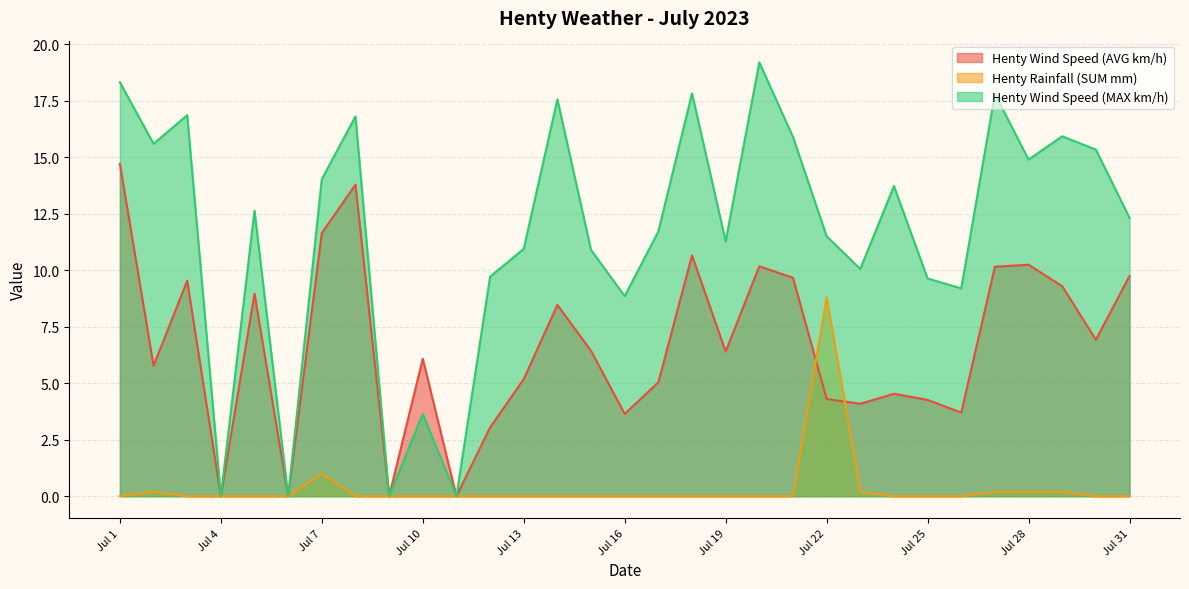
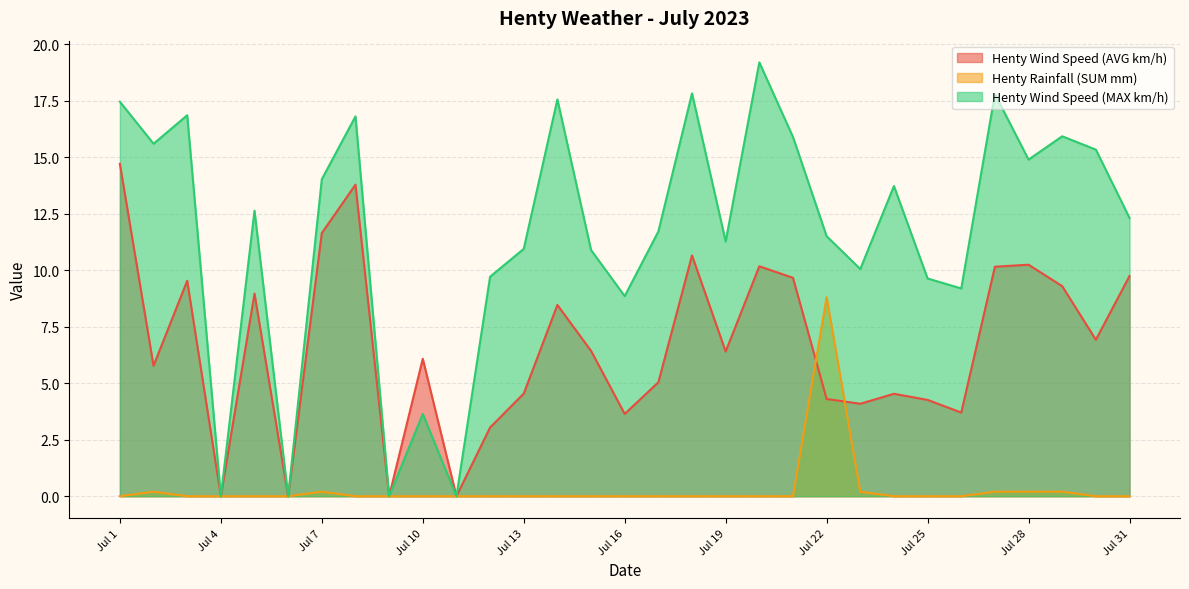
Henty Wind Speed (MAX km/h), Jul 1: 18.3 -> 17.5
Henty Rainfall (SUM mm), Jul 7: 1.0 -> 0.2
Henty Wind Speed (AVG km/h), Jul 13: 5.2 -> 4.5
